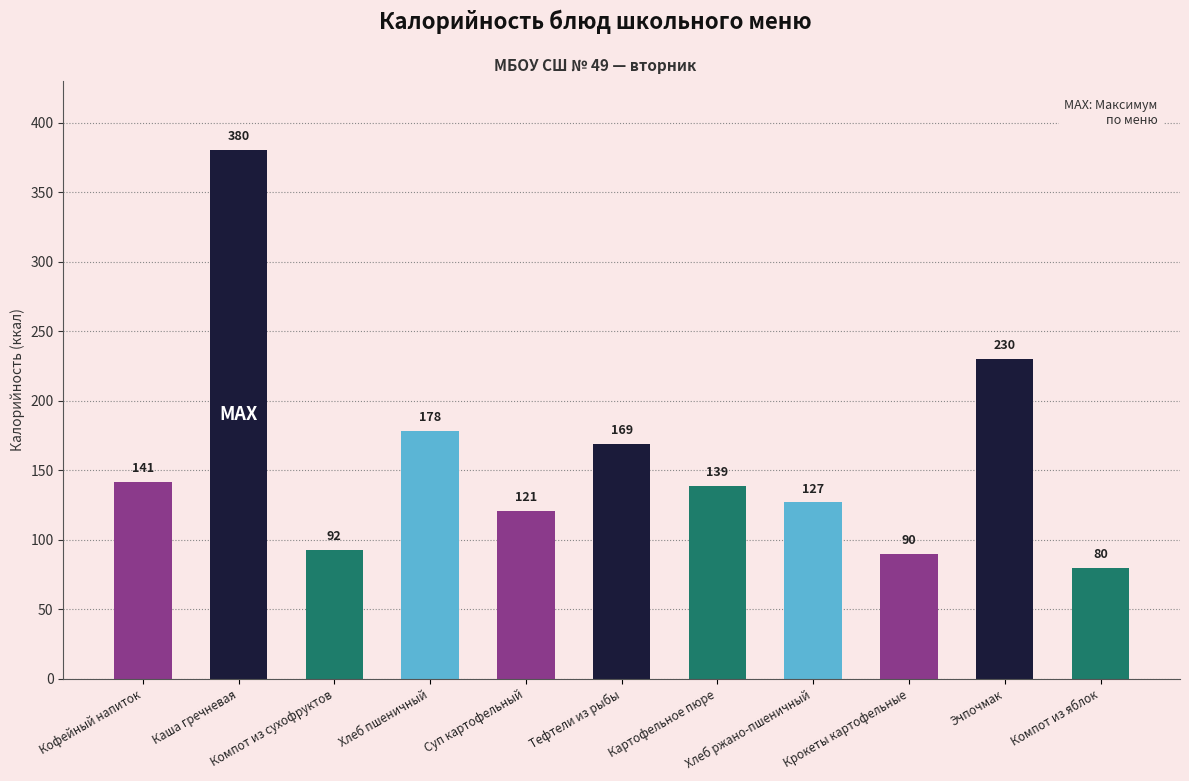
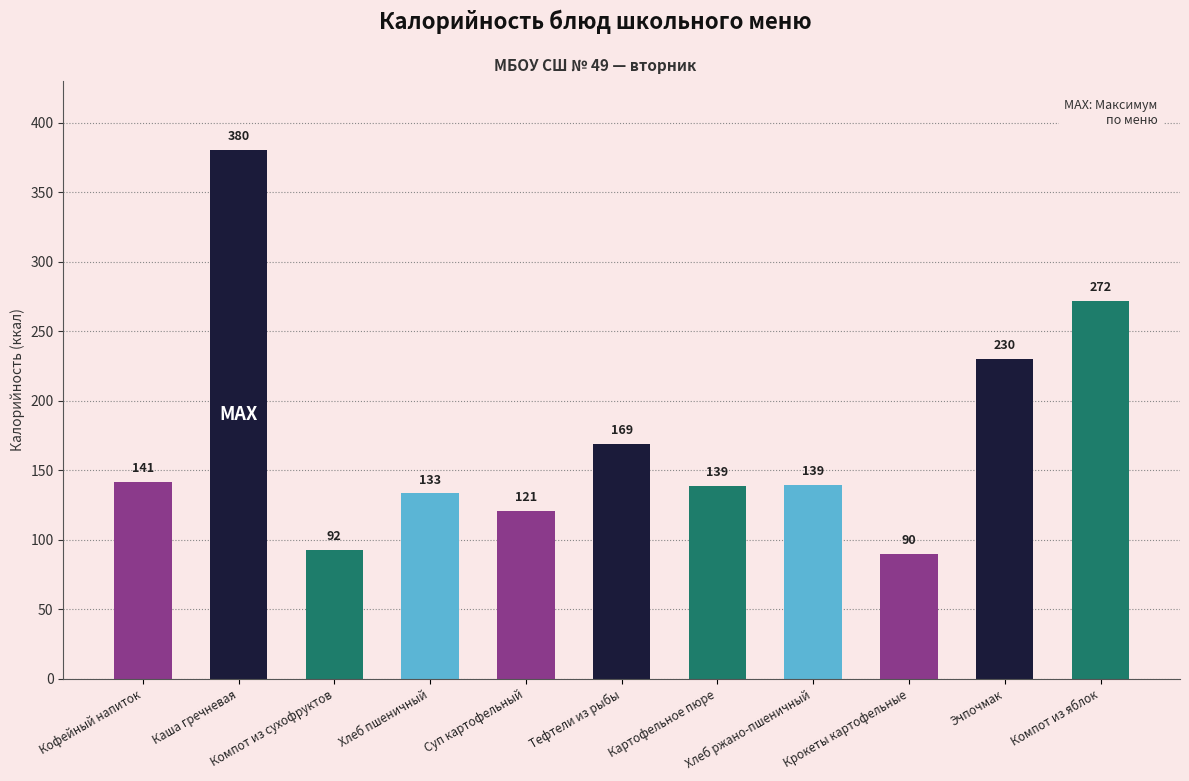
Хлеб пшеничный: 178 -> 133
Хлеб ржано-пшеничный: 127 -> 139
Компот из яблок: 80 -> 272
